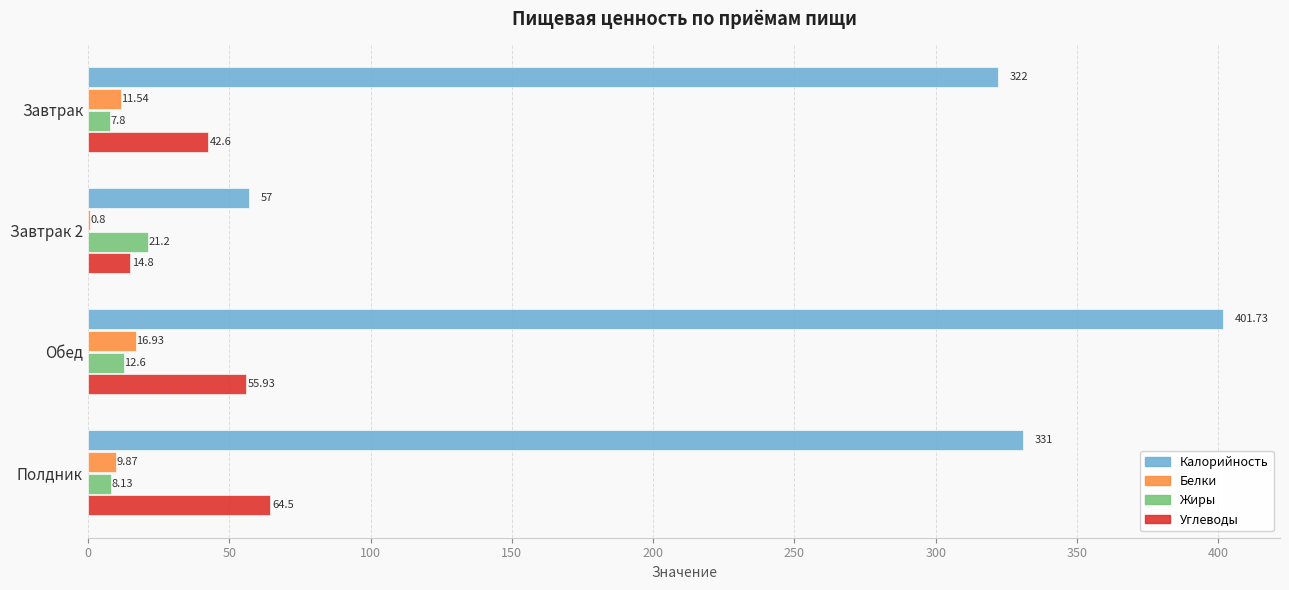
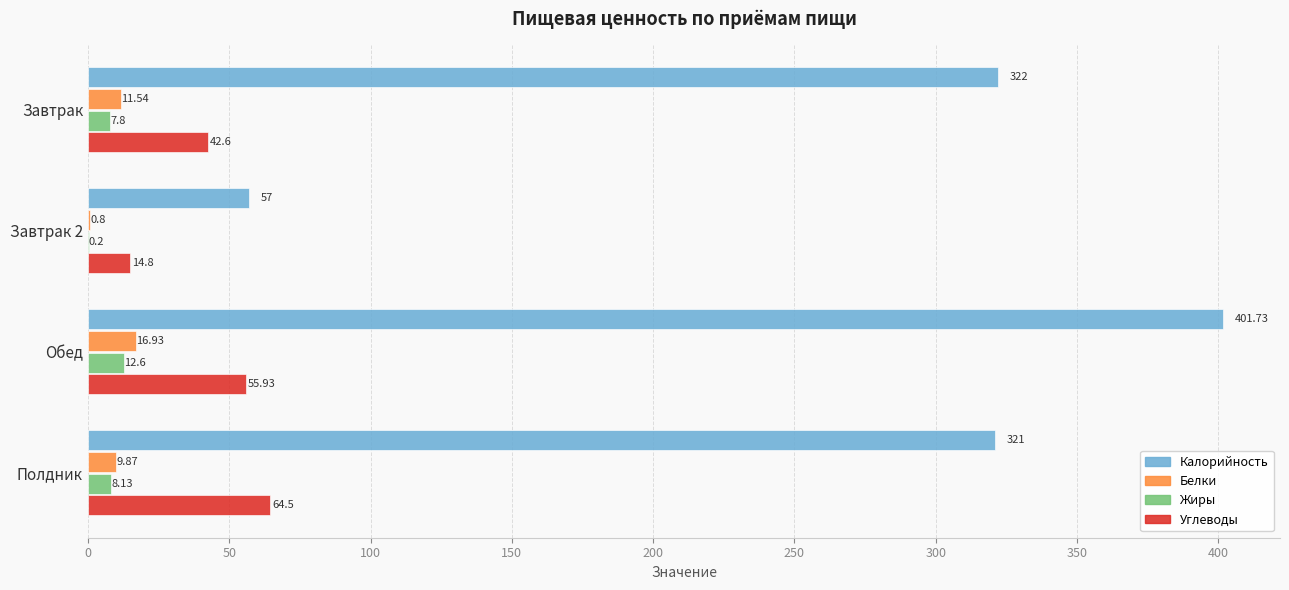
Жиры, Завтрак 2: 21.2 -> 0.2
Калорийность, Полдник: 331 -> 321
